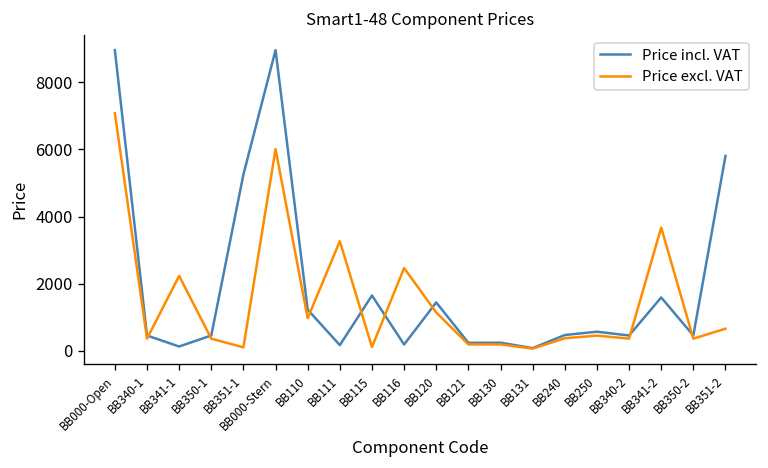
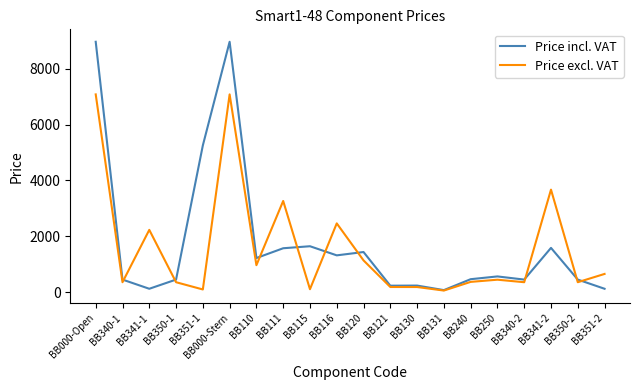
Price excl. VAT, BB000-Stern: 6000 -> 7100
Price incl. VAT, BB111: 200 -> 1600
Price incl. VAT, BB116: 200 -> 1300
Price incl. VAT, BB351-2: 5800 -> 100
